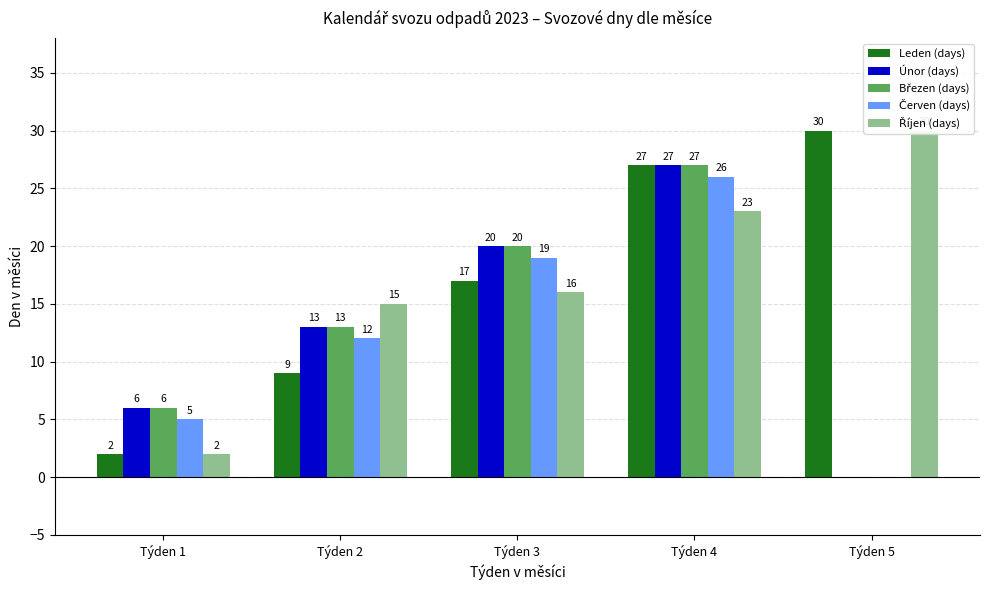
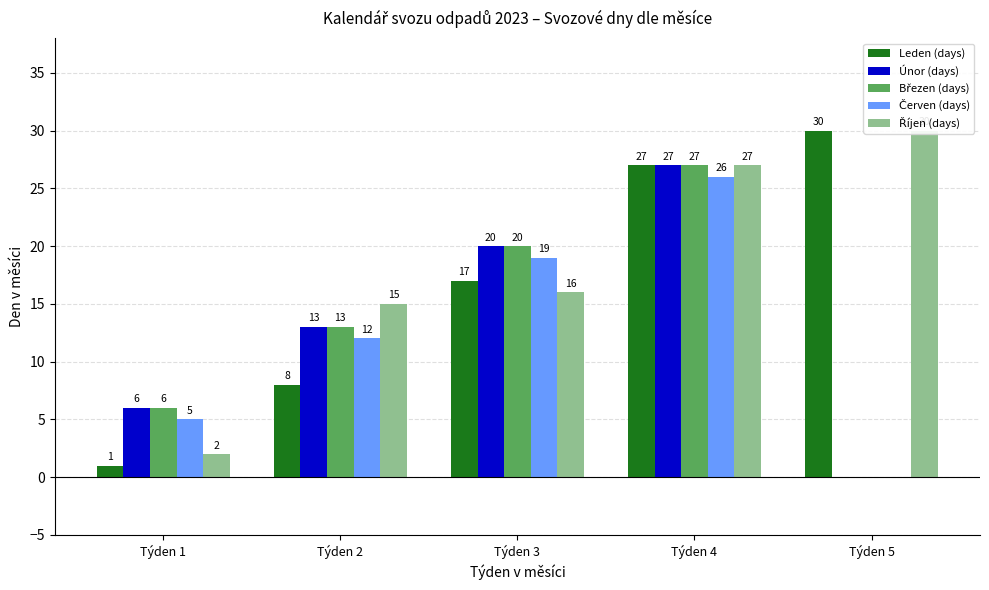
Leden (days), Týden 1: 2 -> 1
Leden (days), Týden 2: 9 -> 8
Říjen (days), Týden 4: 23 -> 27
